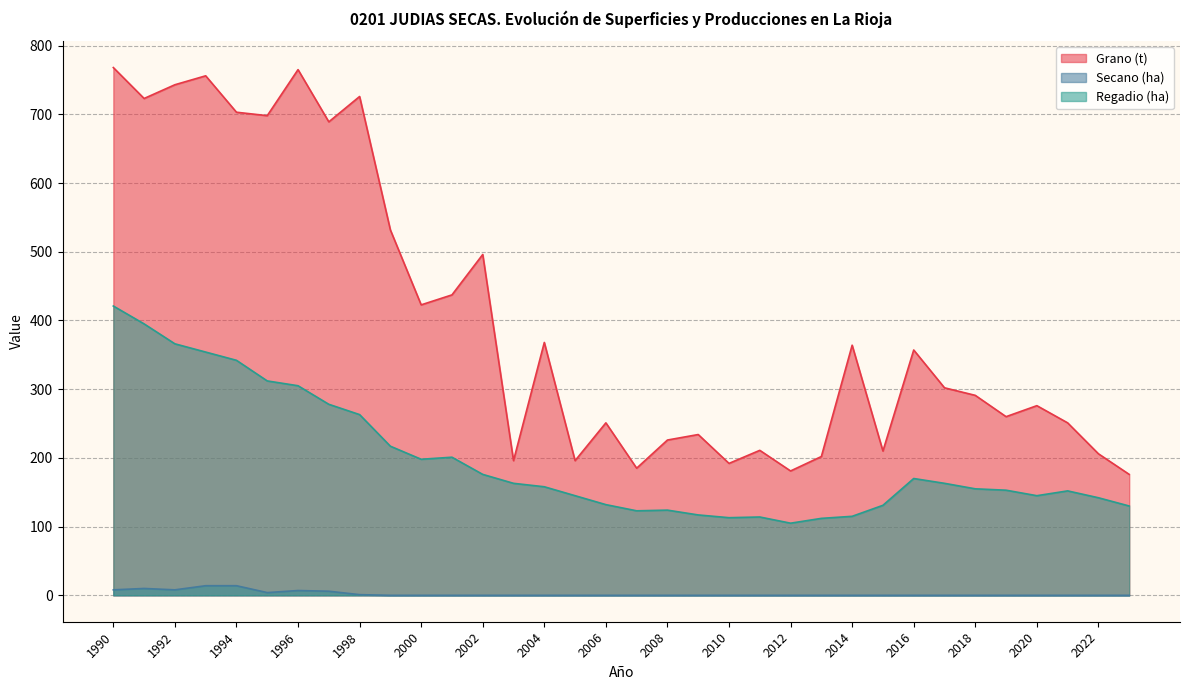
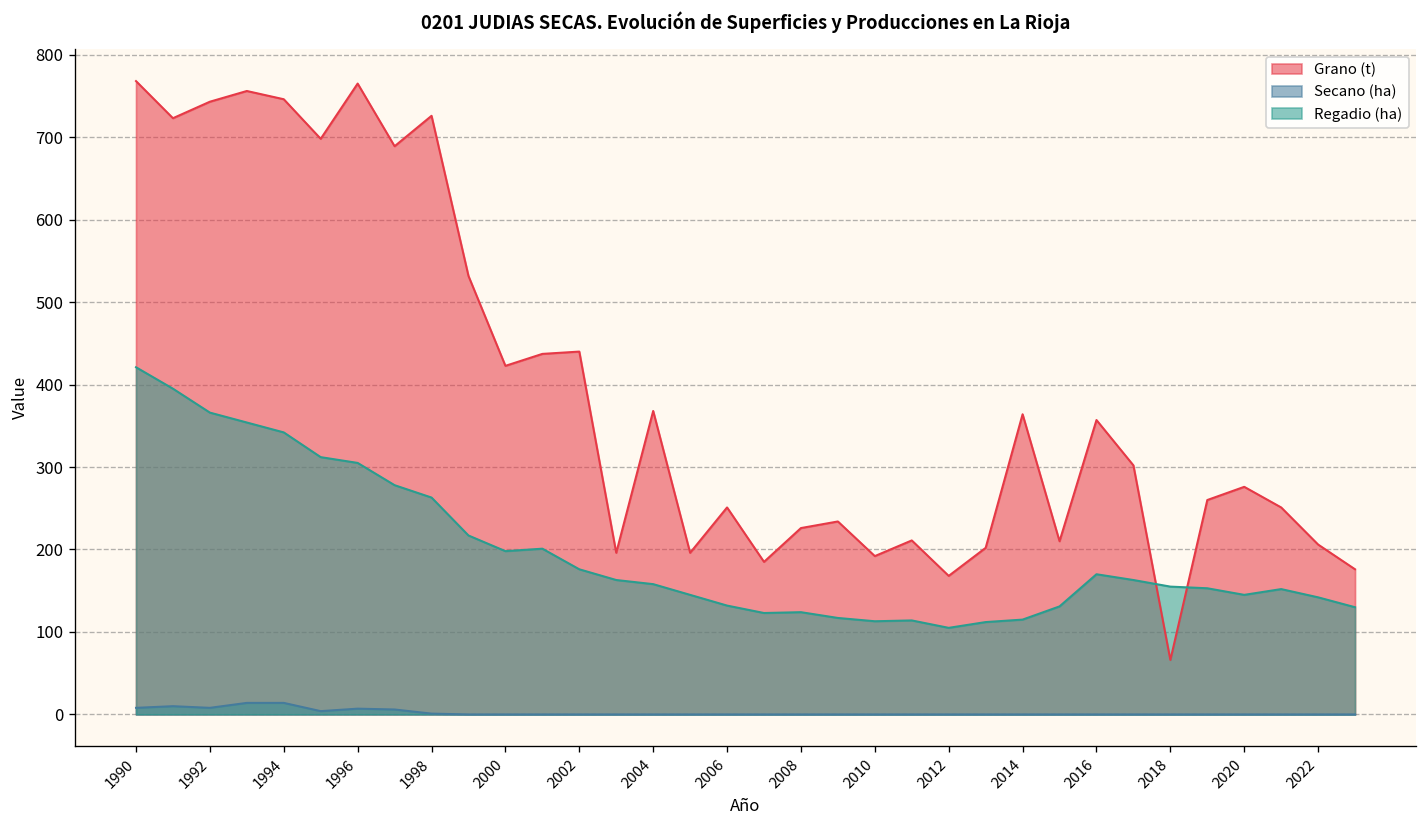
Grano (t), 1994: 700 -> 750
Grano (t), 2002: 500 -> 440
Grano (t), 2012: 180 -> 170
Grano (t), 2018: 290 -> 70
